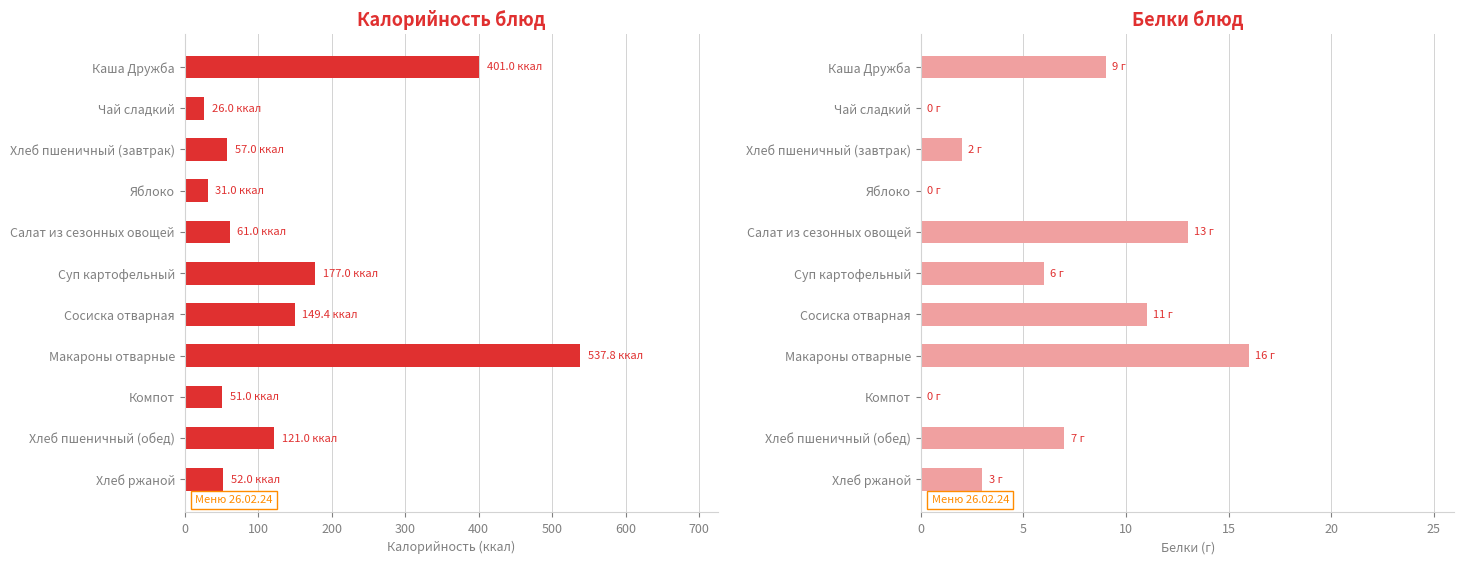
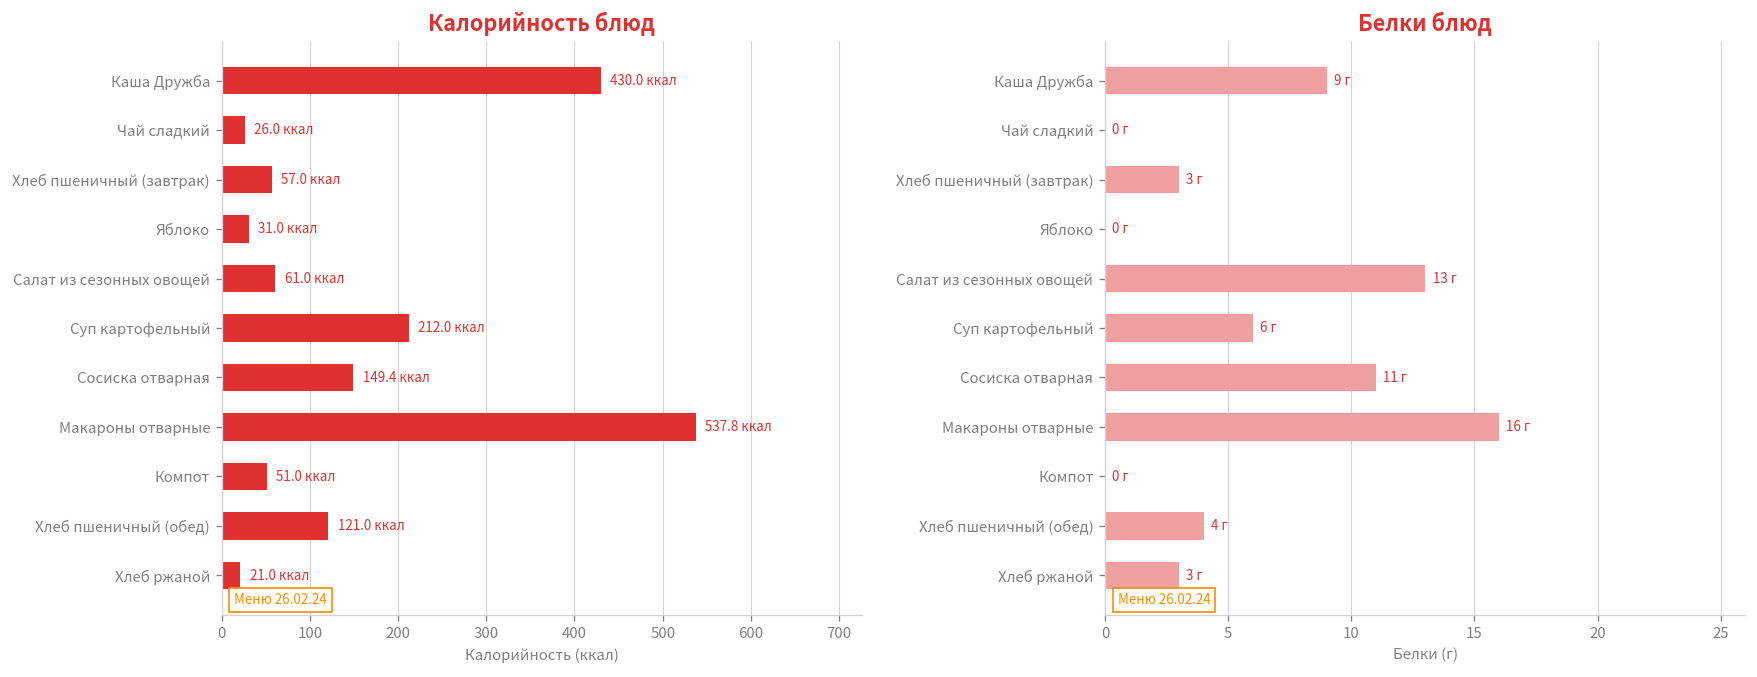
Калорийность блюд, Каша Дружба: 401.0 -> 430.0
Калорийность блюд, Суп картофельный: 177.0 -> 212.0
Калорийность блюд, Хлеб ржаной: 52.0 -> 21.0
Белки блюд, Хлеб пшеничный (завтрак): 2 -> 3
Белки блюд, Хлеб пшеничный (обед): 7 -> 4
